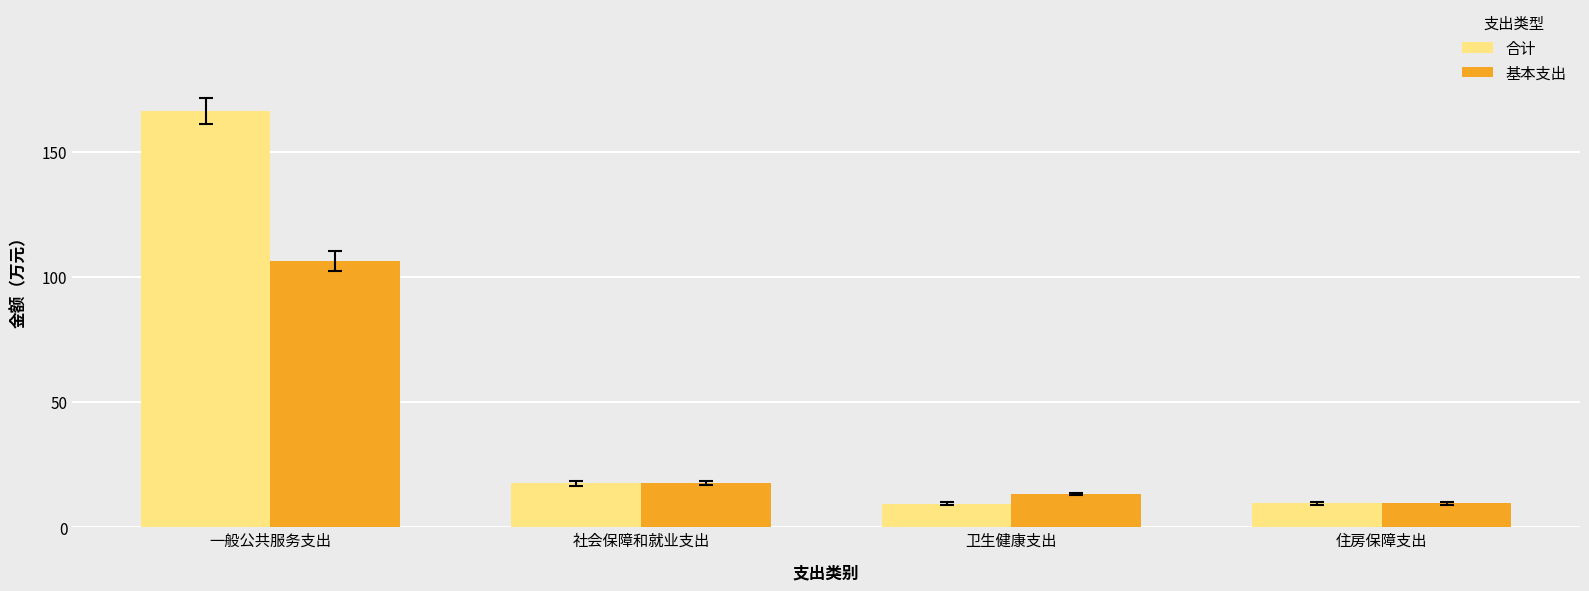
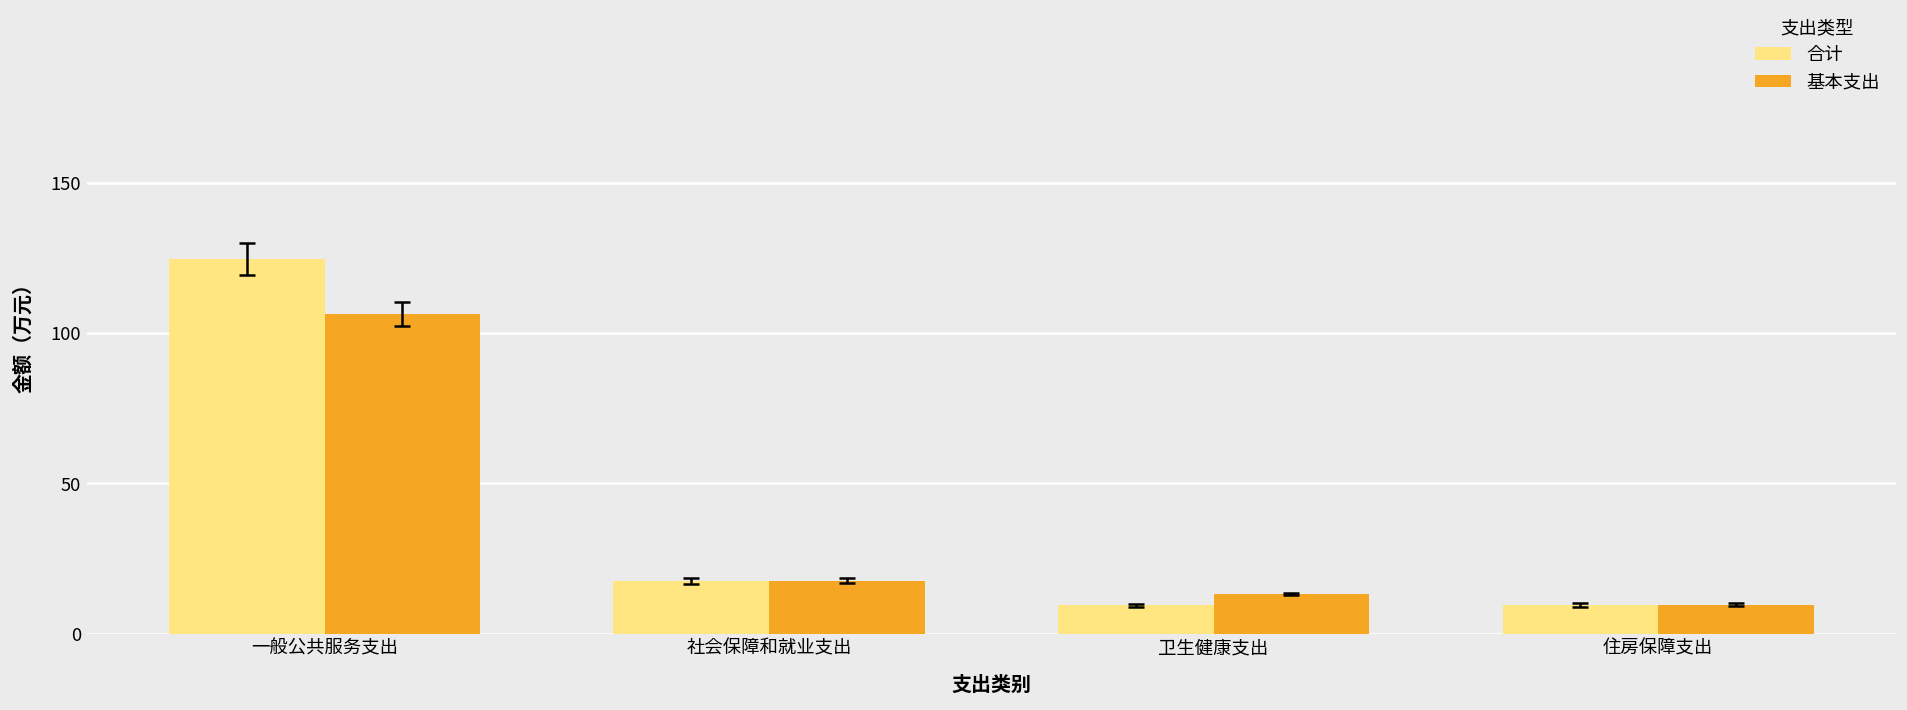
合计, 一般公共服务支出: 166 -> 125
